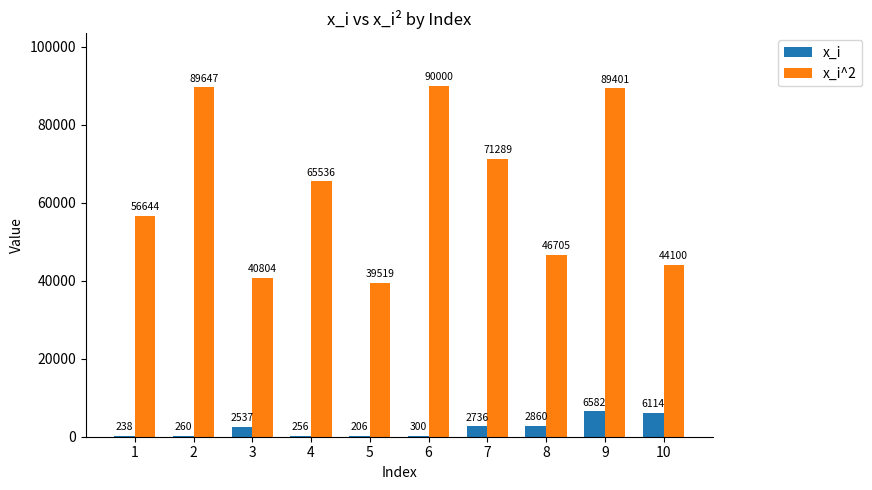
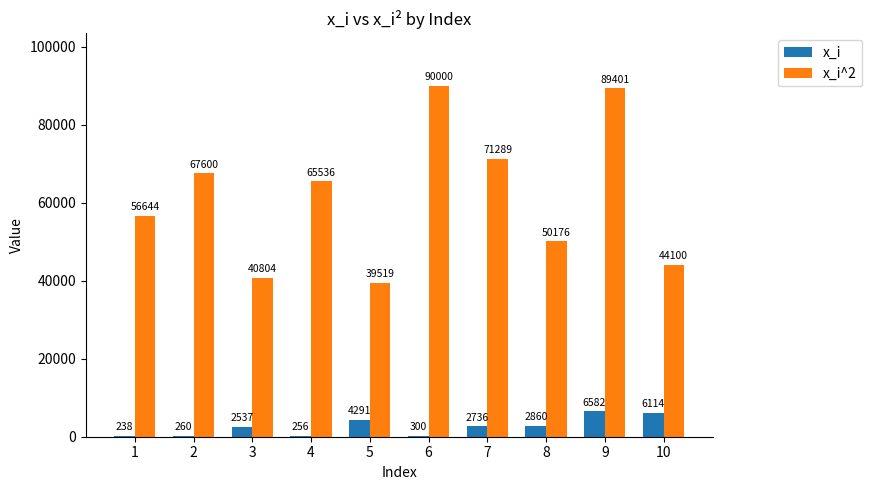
x_i^2, 2: 89647 -> 67600
x_i, 5: 206 -> 4291
x_i^2, 8: 46705 -> 50176
